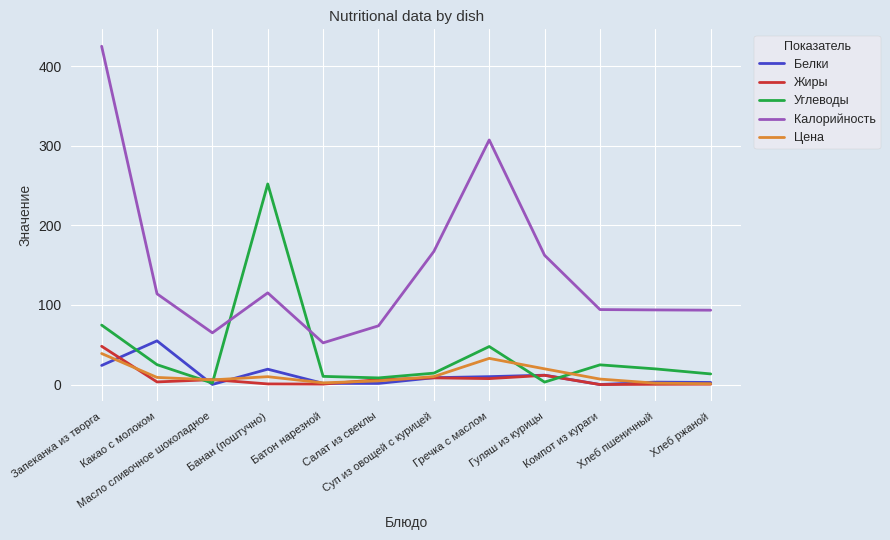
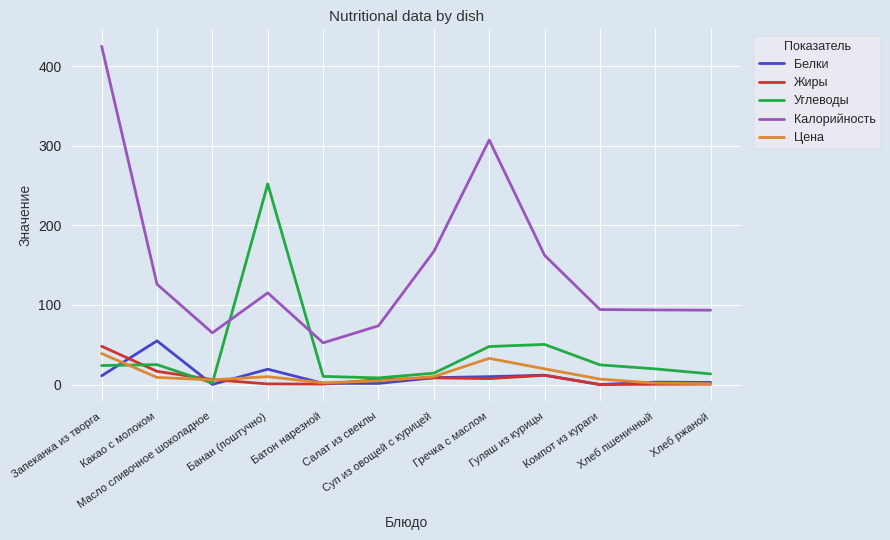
Белки, Запеканка из творга: 20 -> 10
Углеводы, Запеканка из творга: 70 -> 20
Жиры, Какао с молоком: 0 -> 20
Калорийность, Какао с молоком: 110 -> 130
Углеводы, Гуляш из курицы: 0 -> 50
